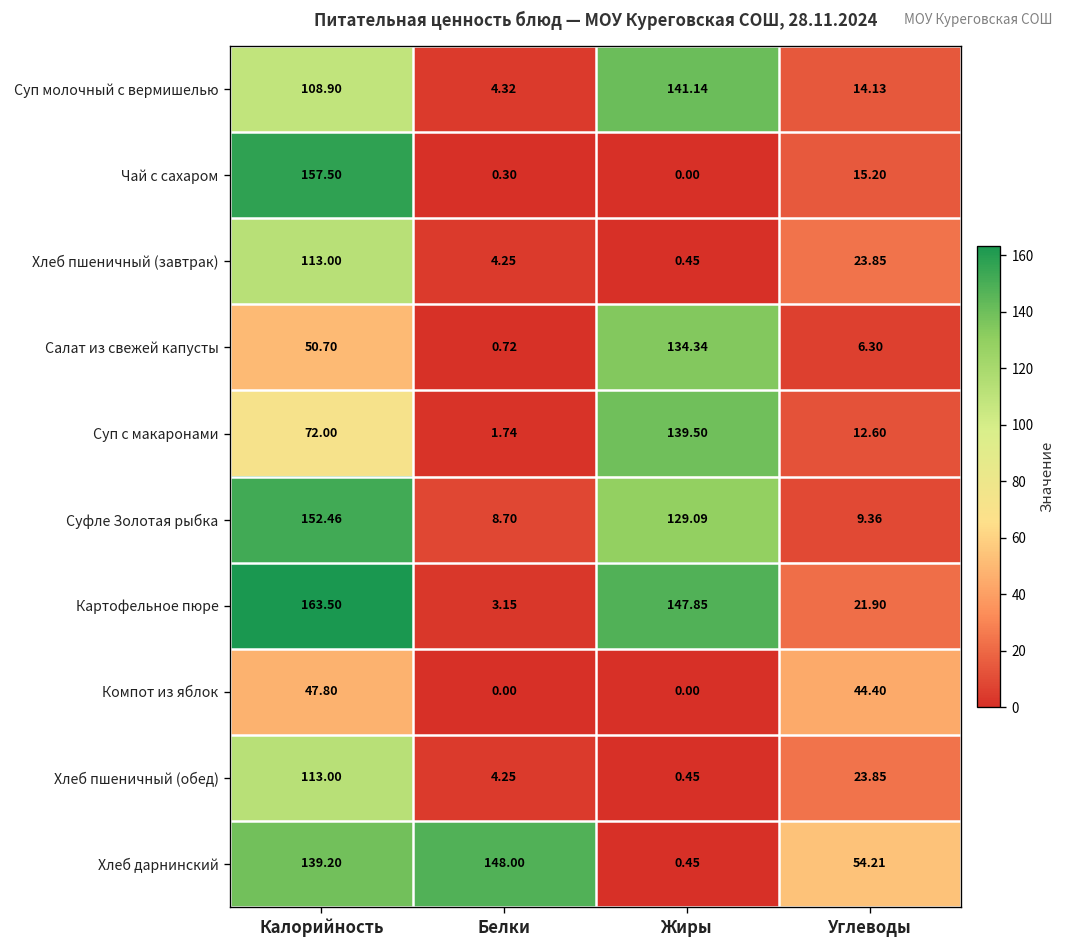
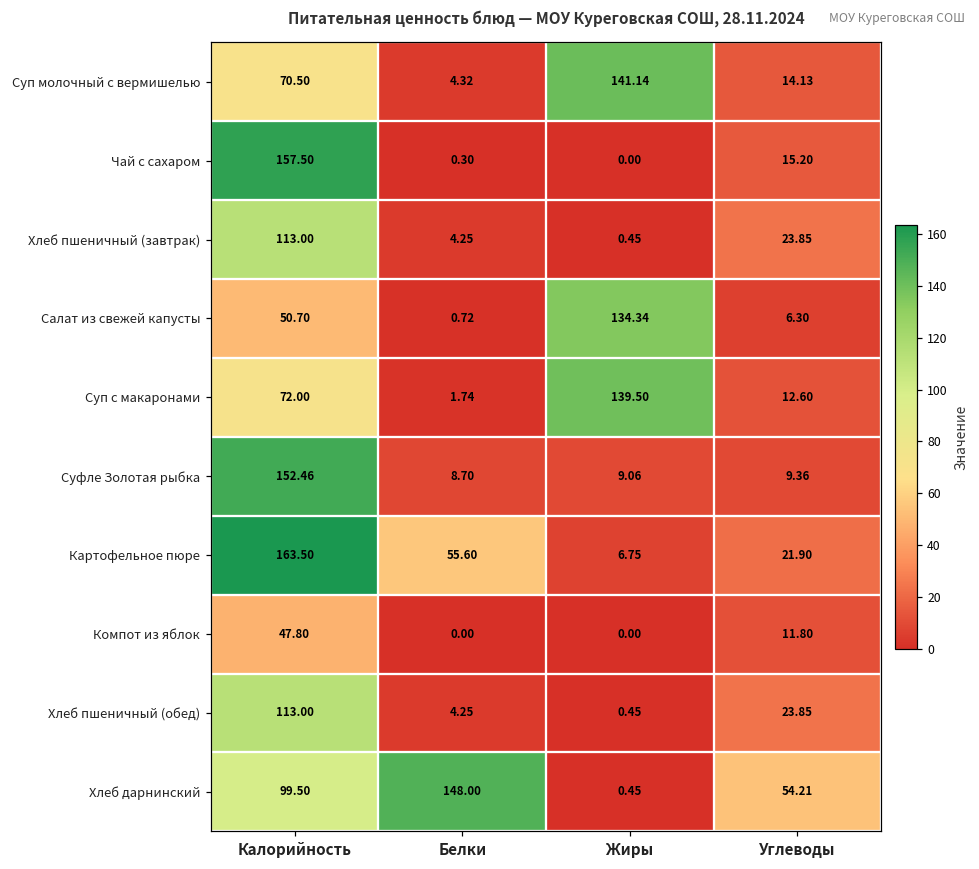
Суп молочный с вермишелью, Калорийность: 108.90 -> 70.50
Суфле Золотая рыбка, Жиры: 129.09 -> 9.06
Картофельное пюре, Белки: 3.15 -> 55.60
Картофельное пюре, Жиры: 147.85 -> 6.75
Компот из яблок, Углеводы: 44.40 -> 11.80
Хлеб дарнинский, Калорийность: 139.20 -> 99.50
